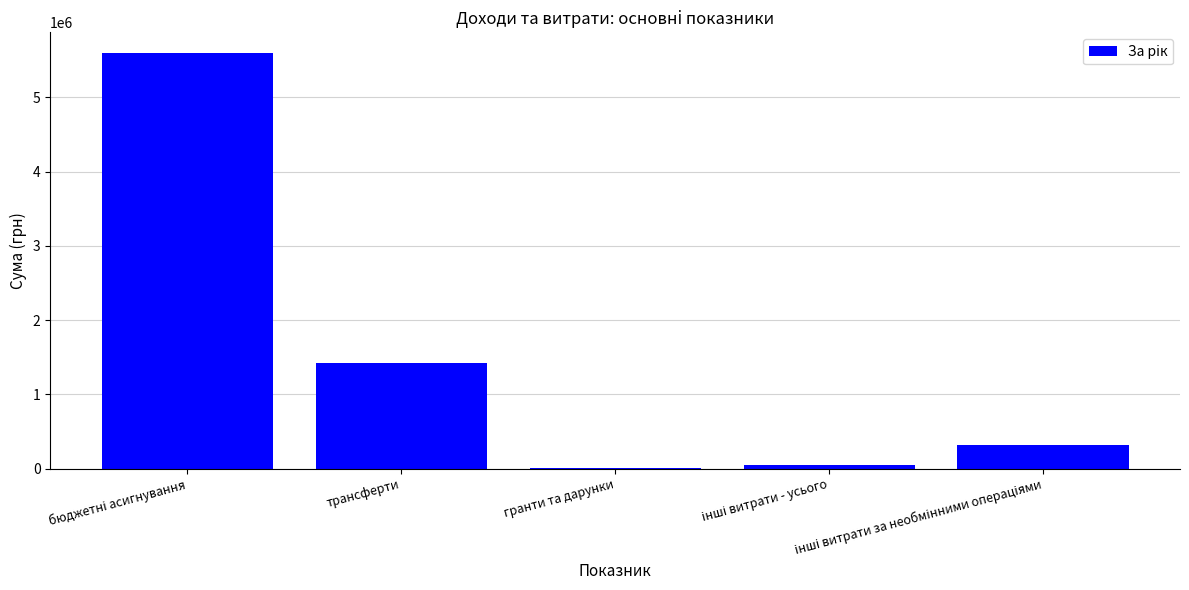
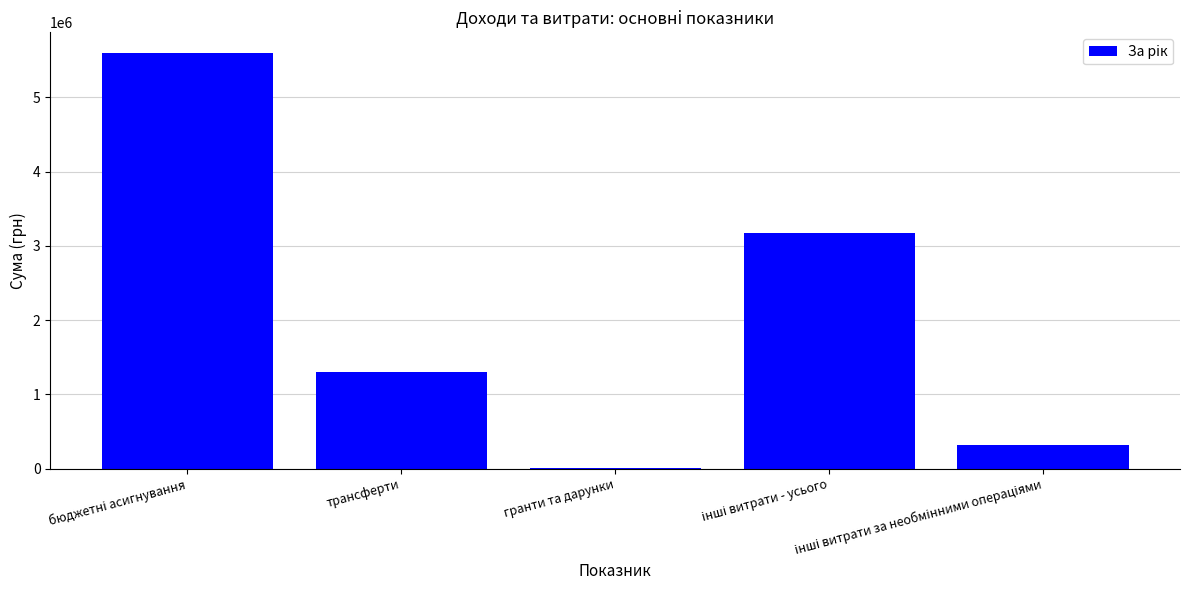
трансферти: 1400000 -> 1300000
інші витрати - усього: 0 -> 3200000
